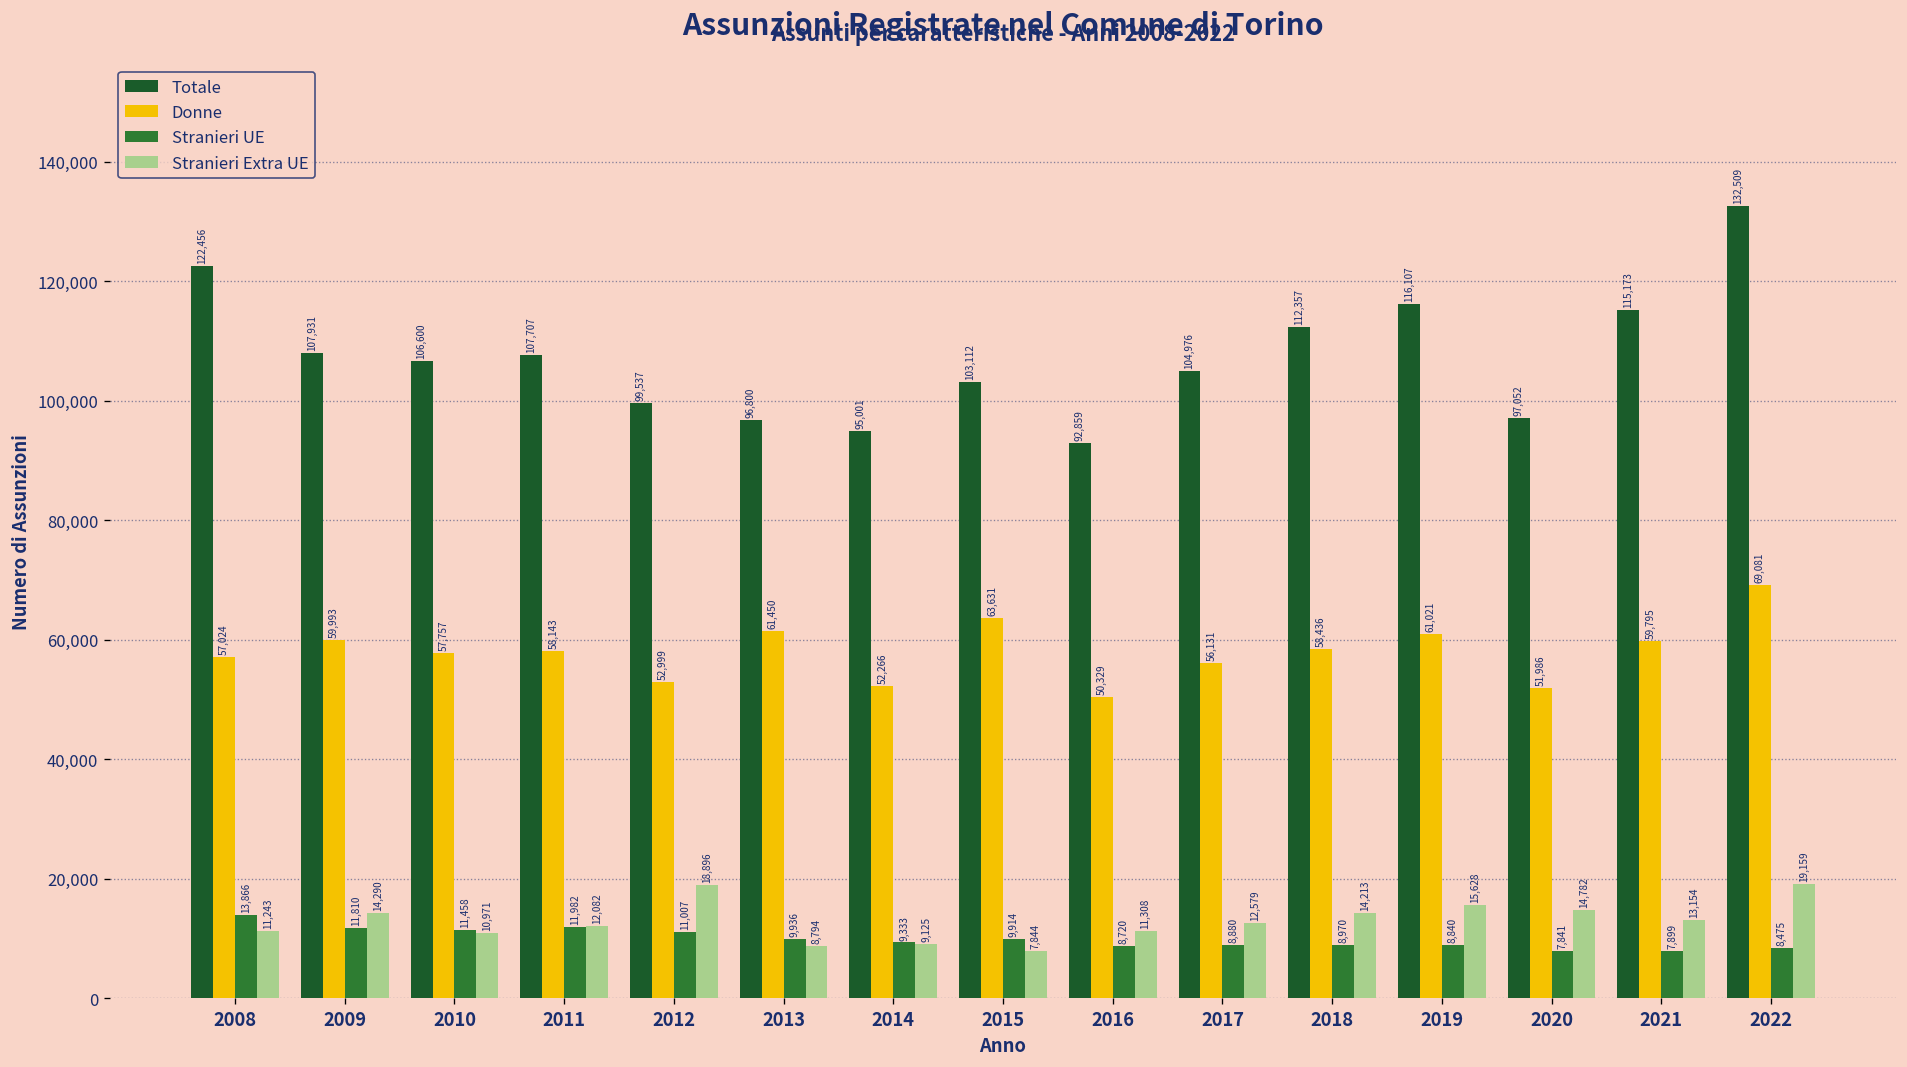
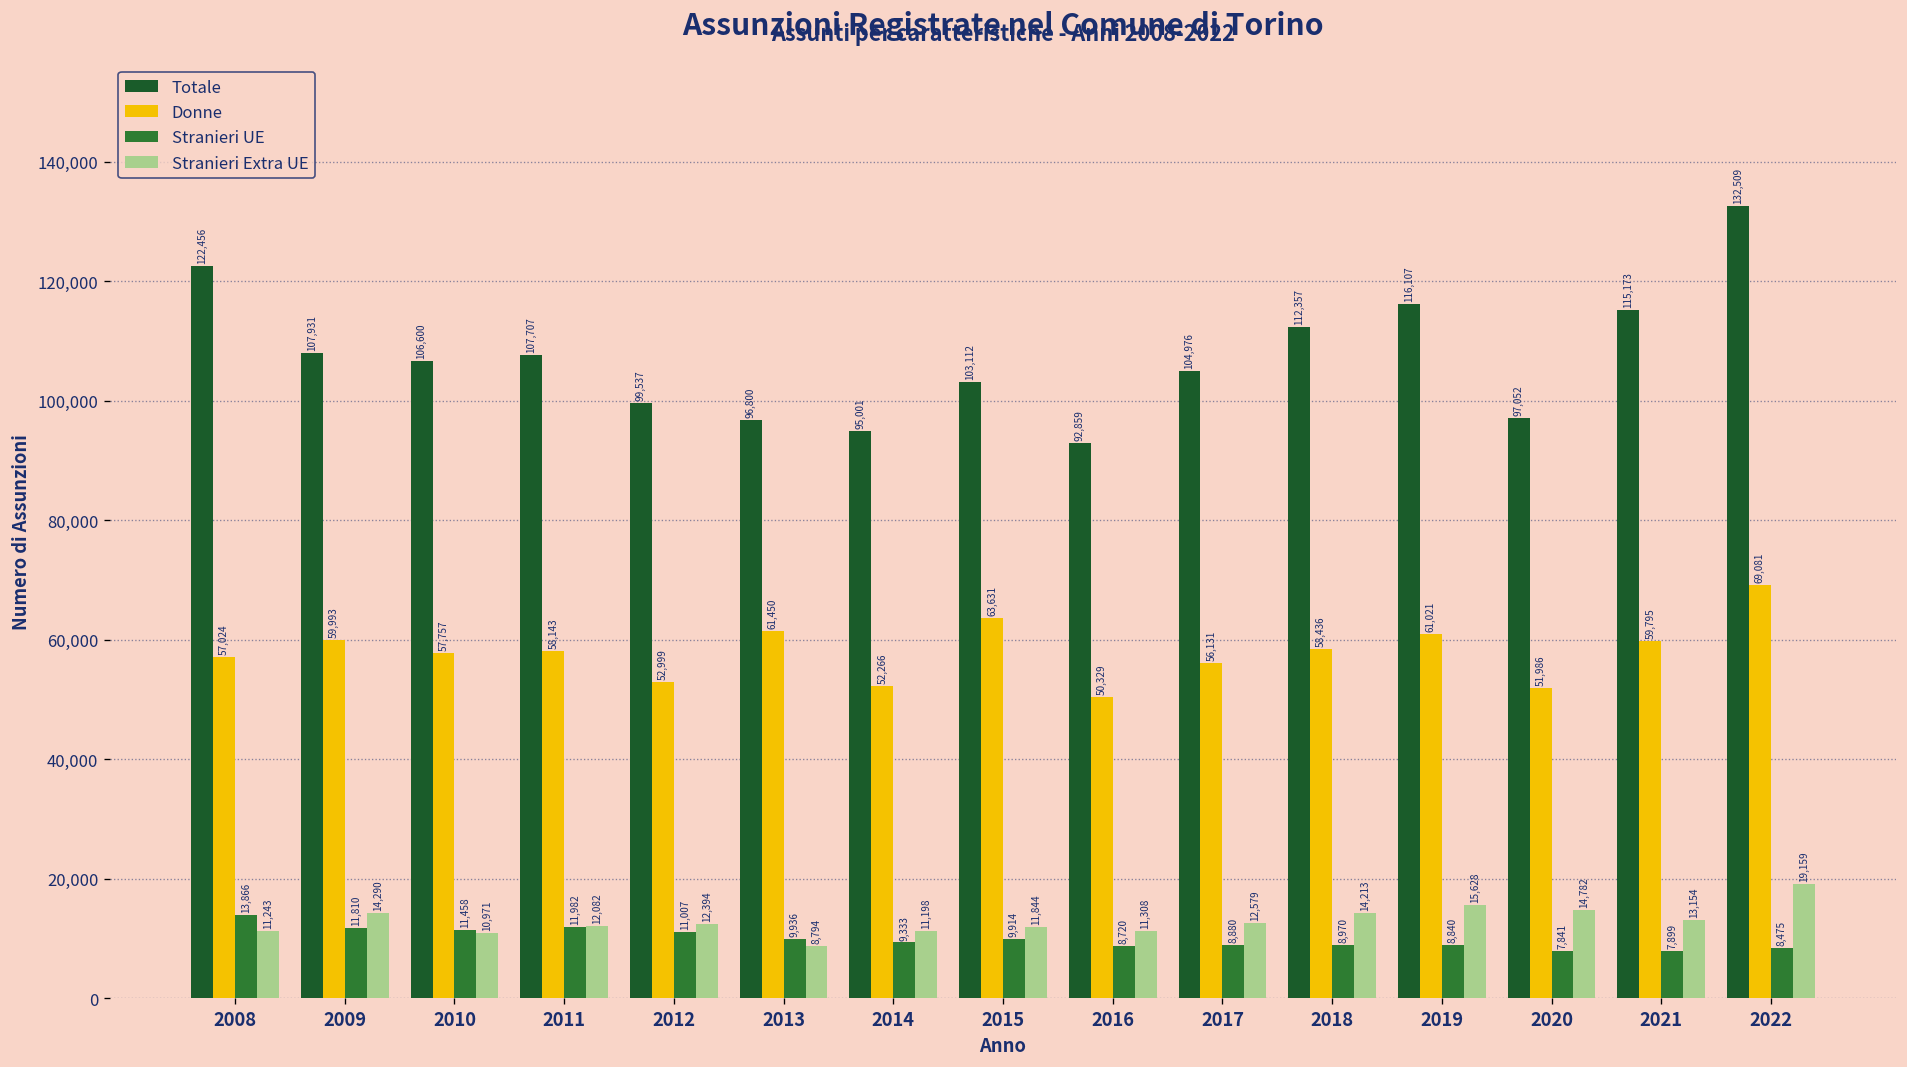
Stranieri Extra UE, 2012: 18,896 -> 12,394
Stranieri Extra UE, 2014: 9,125 -> 11,198
Stranieri Extra UE, 2015: 7,844 -> 11,844
